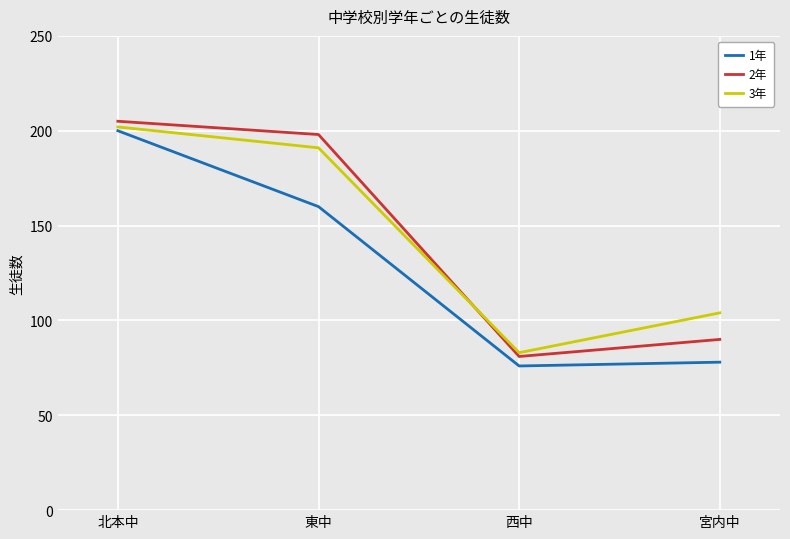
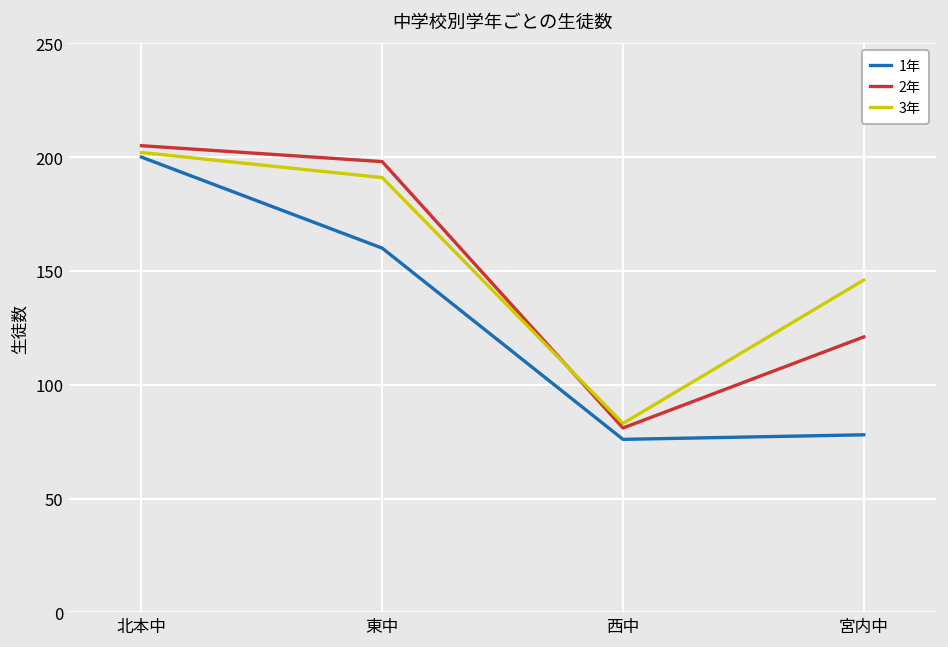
2年, 宮内中: 90 -> 121
3年, 宮内中: 104 -> 146
